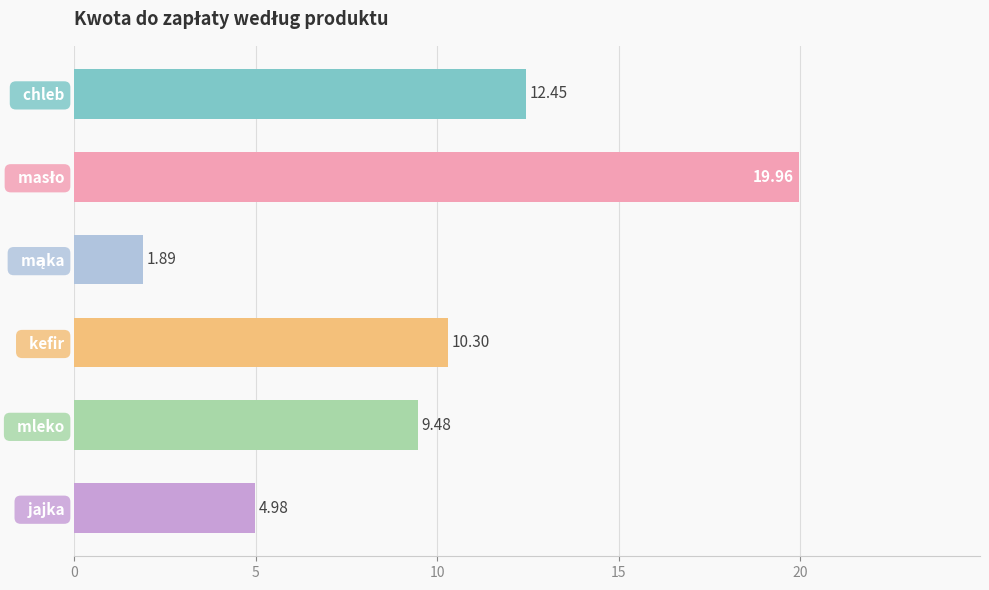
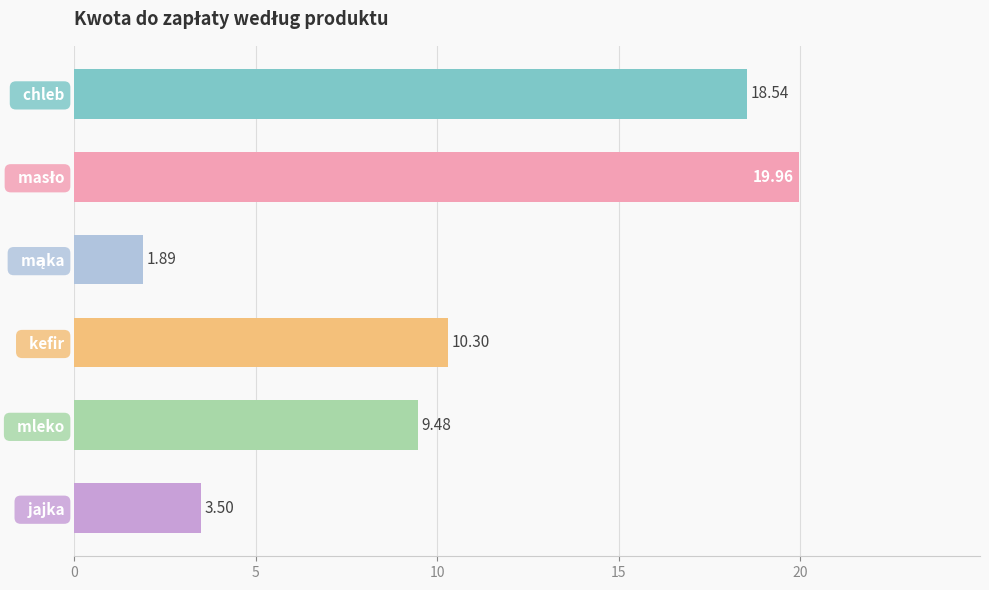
chleb: 12.45 -> 18.54
jajka: 4.98 -> 3.50
